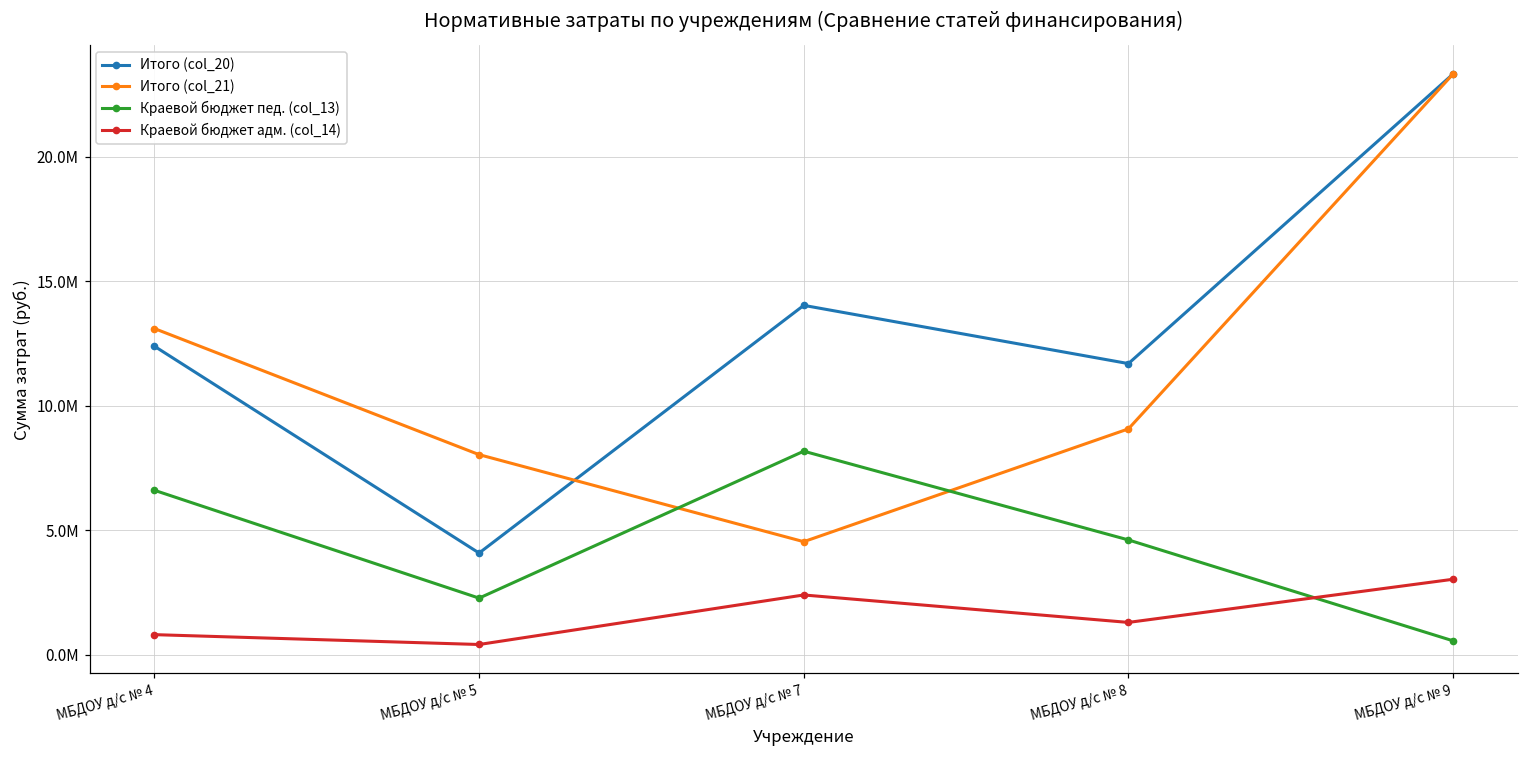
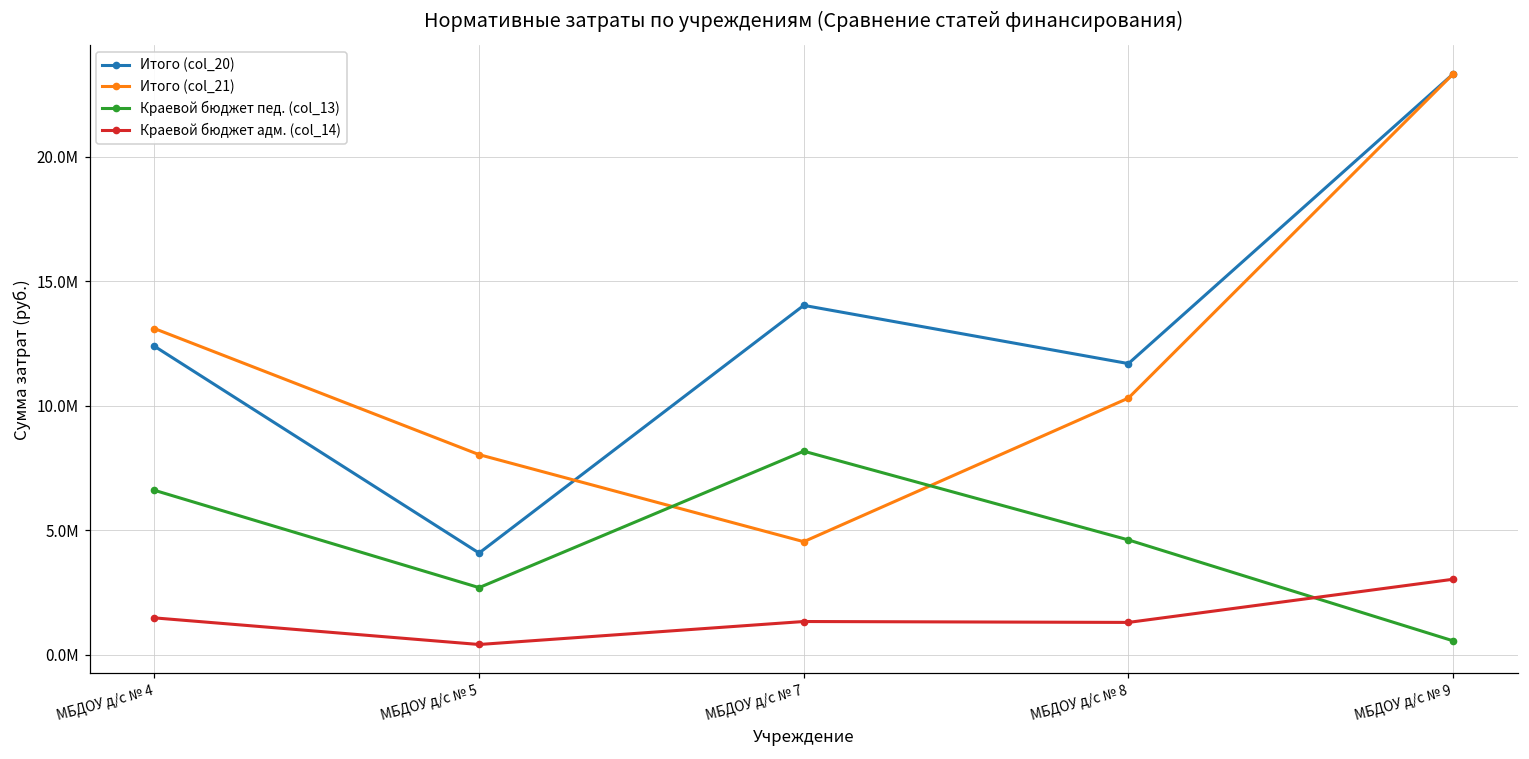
Краевой бюджет адм. (col_14), МБДОУ д/с № 4: 800000 -> 1500000
Краевой бюджет пед. (col_13), МБДОУ д/с № 5: 2300000 -> 2700000
Краевой бюджет адм. (col_14), МБДОУ д/с № 7: 2400000 -> 1300000
Итого (col_21), МБДОУ д/с № 8: 9100000 -> 10300000
